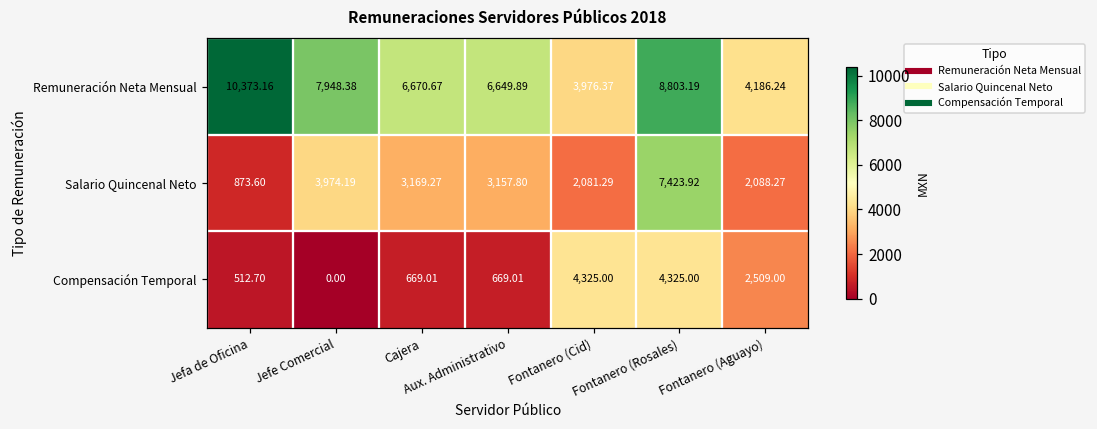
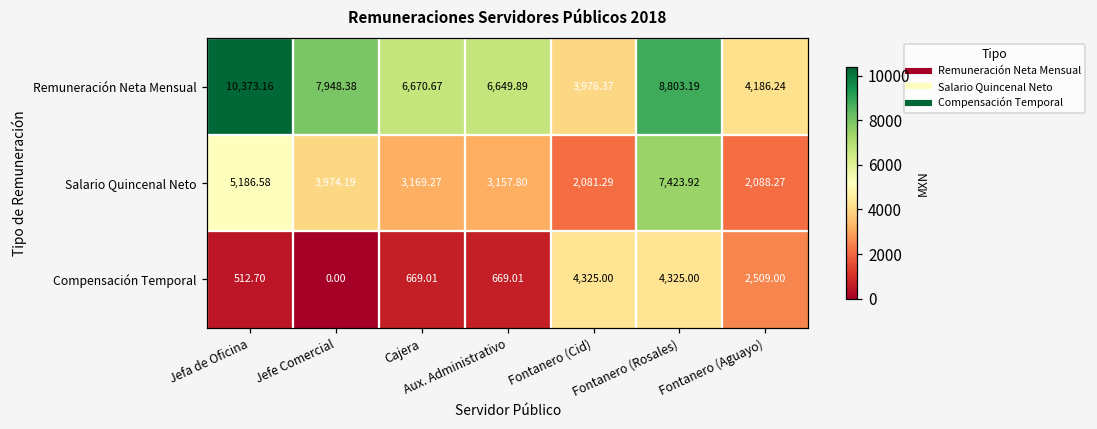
Salario Quincenal Neto, Jefa de Oficina: 873.60 -> 5,186.58
